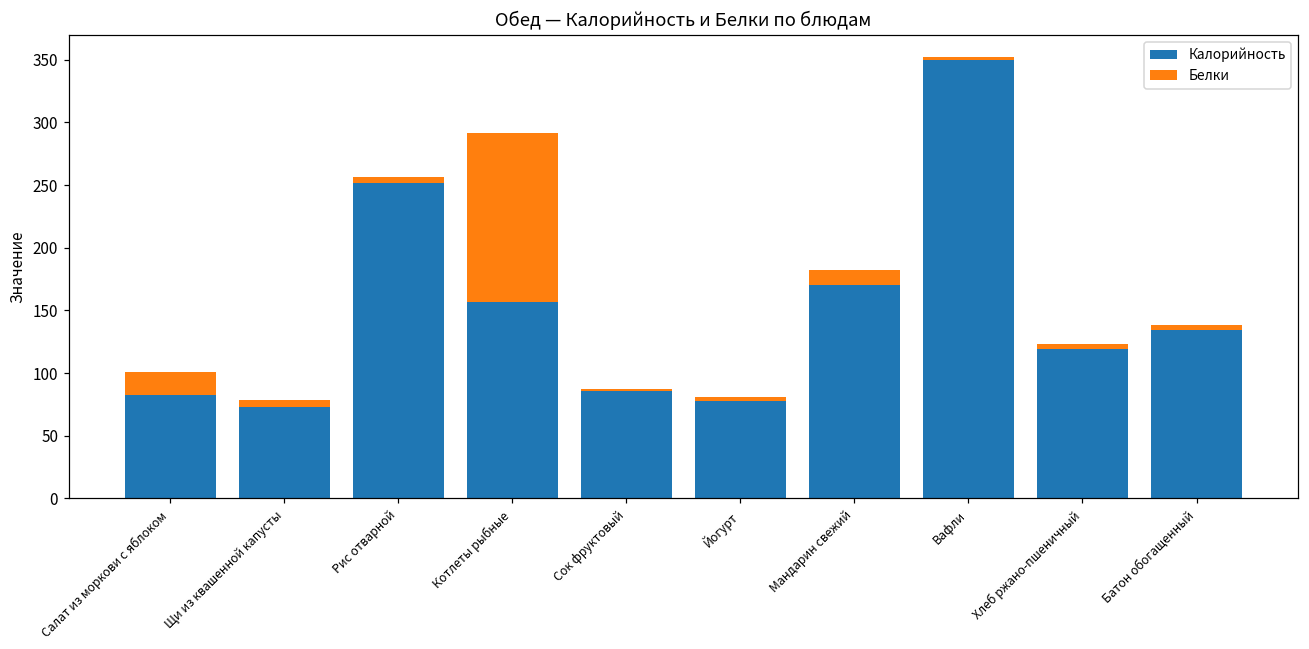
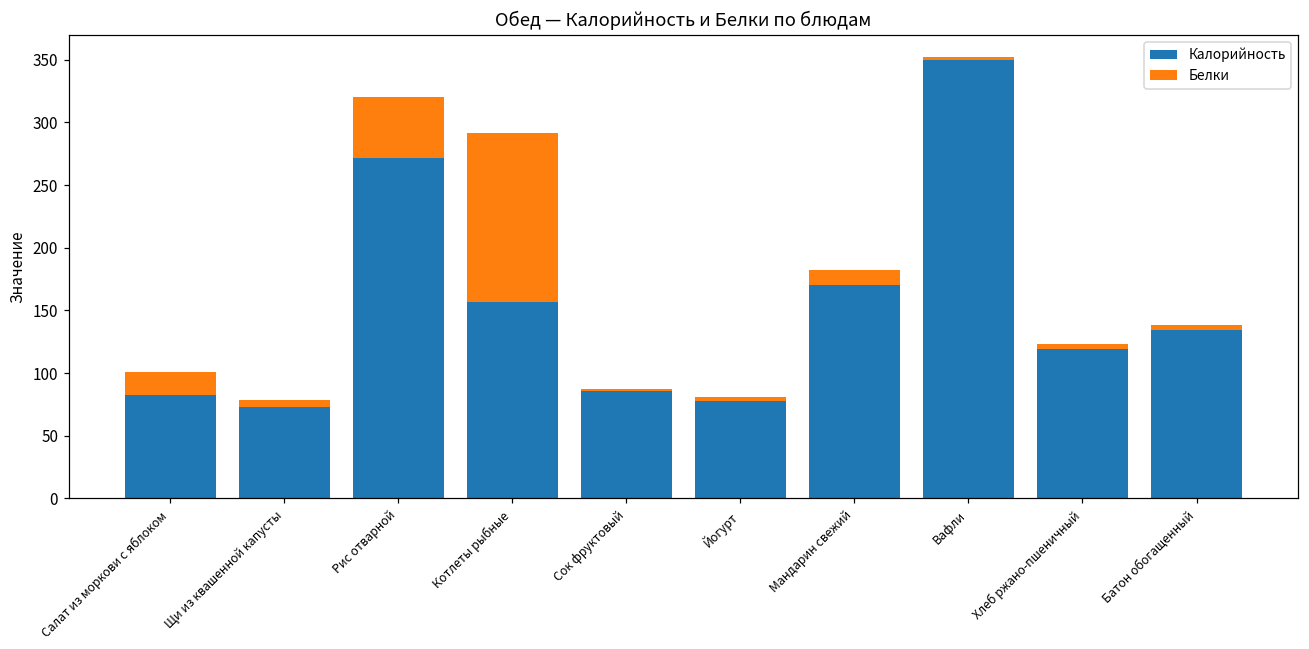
Калорийность, Рис отварной: 252 -> 271
Белки, Рис отварной: 5 -> 49
